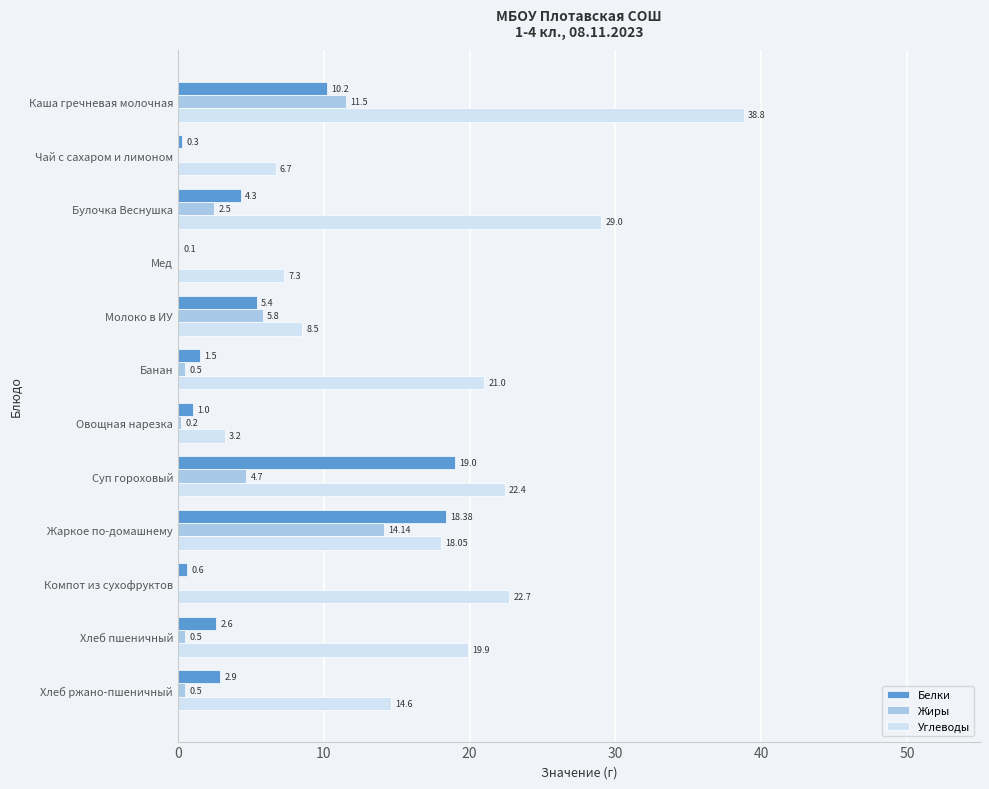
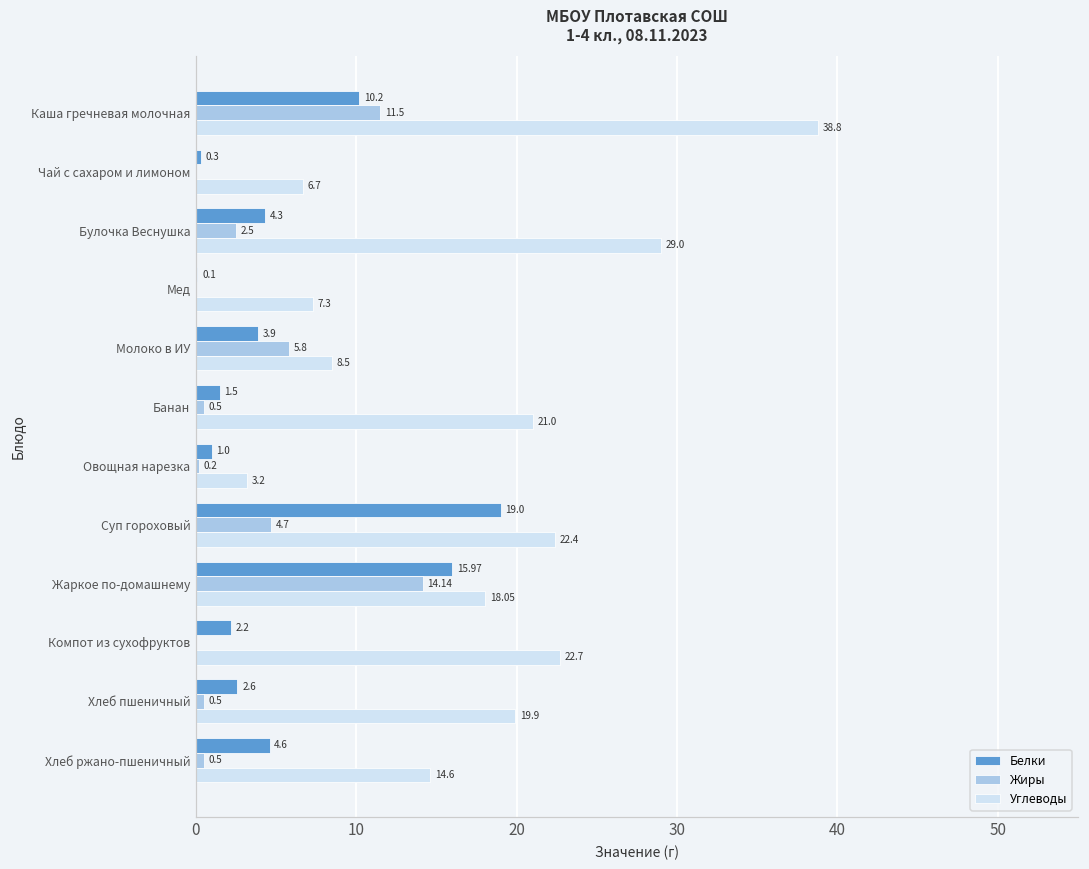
Белки, Молоко в ИУ: 5.4 -> 3.9
Белки, Жаркое по-домашнему: 18.38 -> 15.97
Белки, Компот из сухофруктов: 0.6 -> 2.2
Белки, Хлеб ржано-пшеничный: 2.9 -> 4.6
